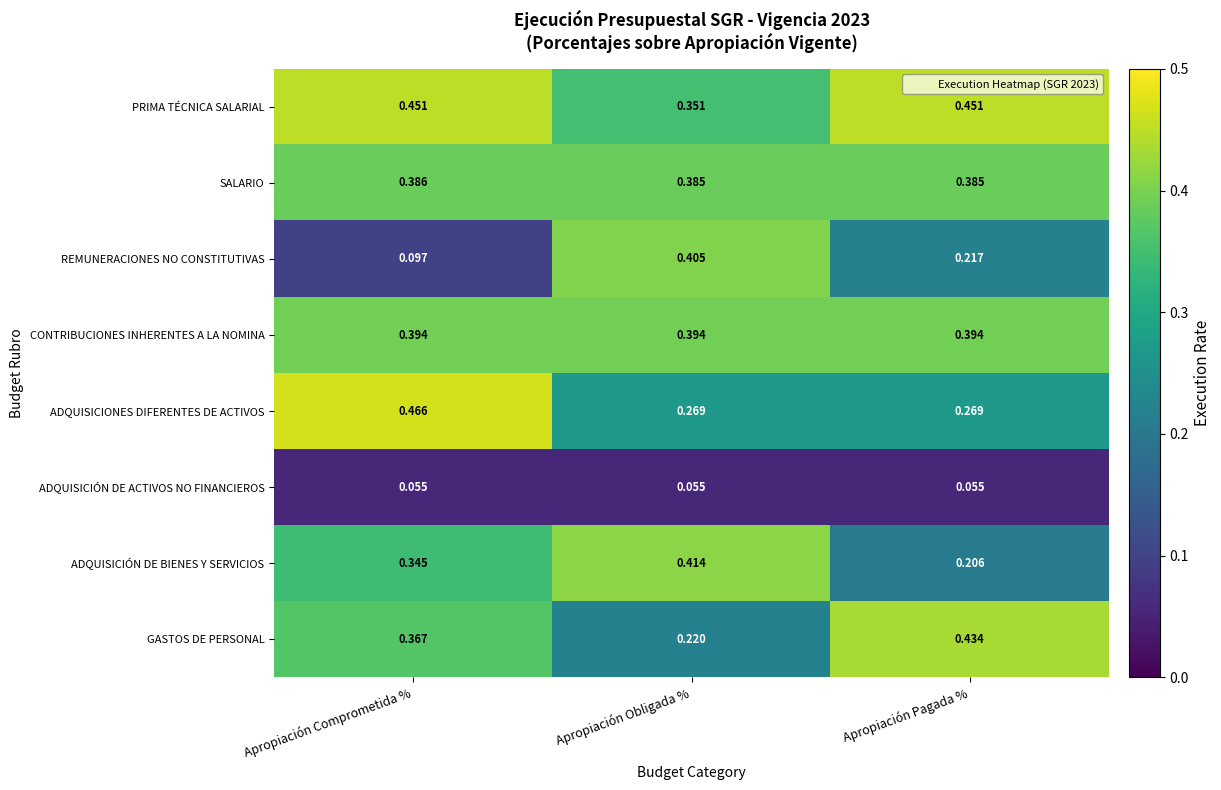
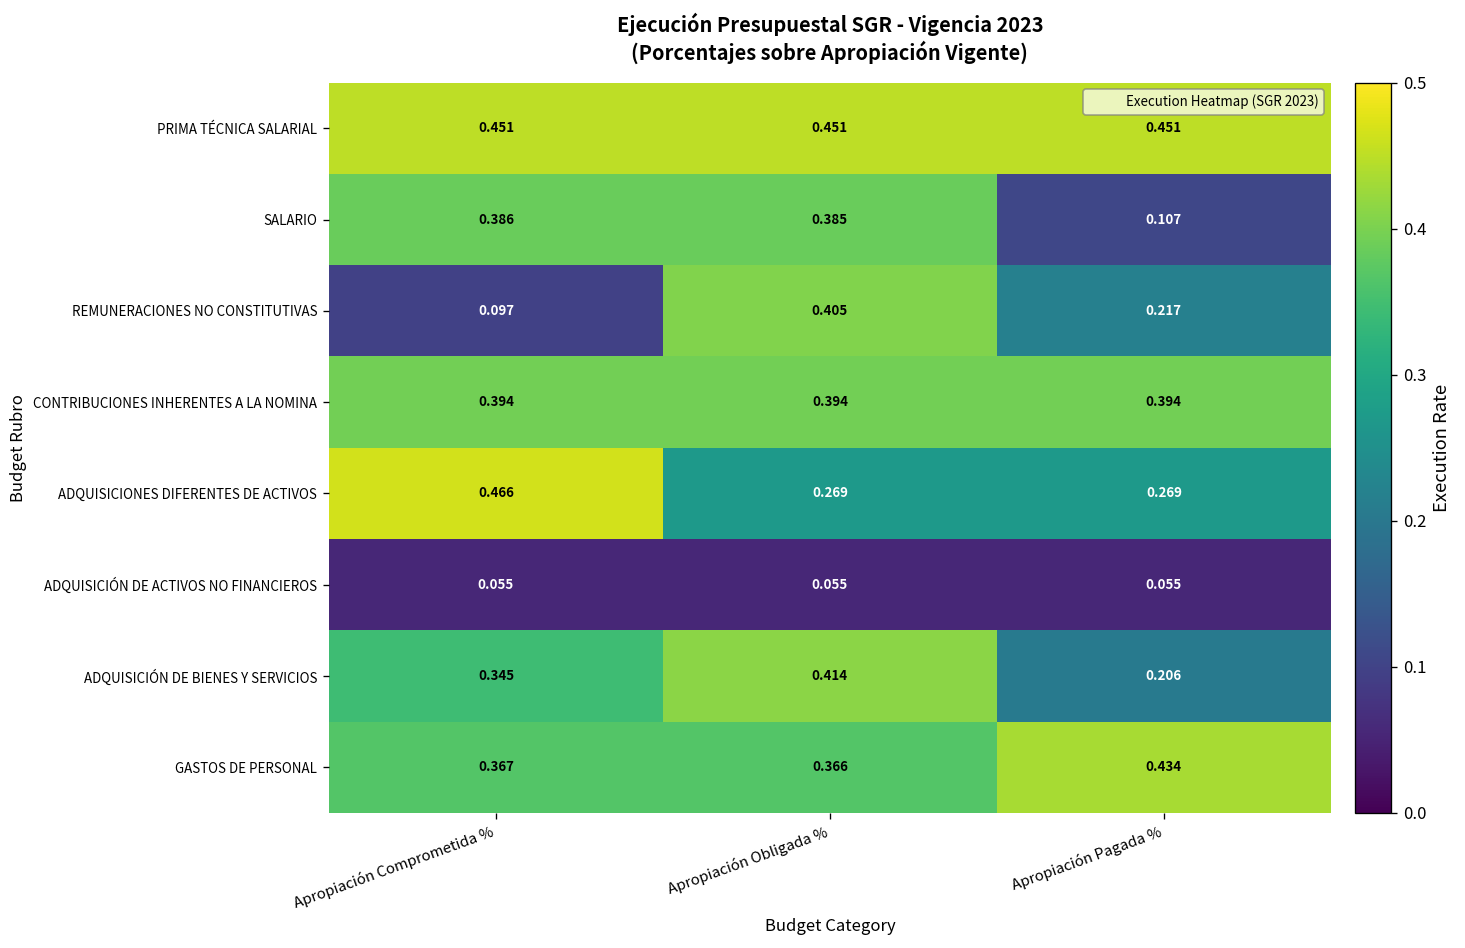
PRIMA TÉCNICA SALARIAL, Apropiación Obligada %: 0.351 -> 0.451
SALARIO, Apropiación Pagada %: 0.385 -> 0.107
GASTOS DE PERSONAL, Apropiación Obligada %: 0.220 -> 0.366
